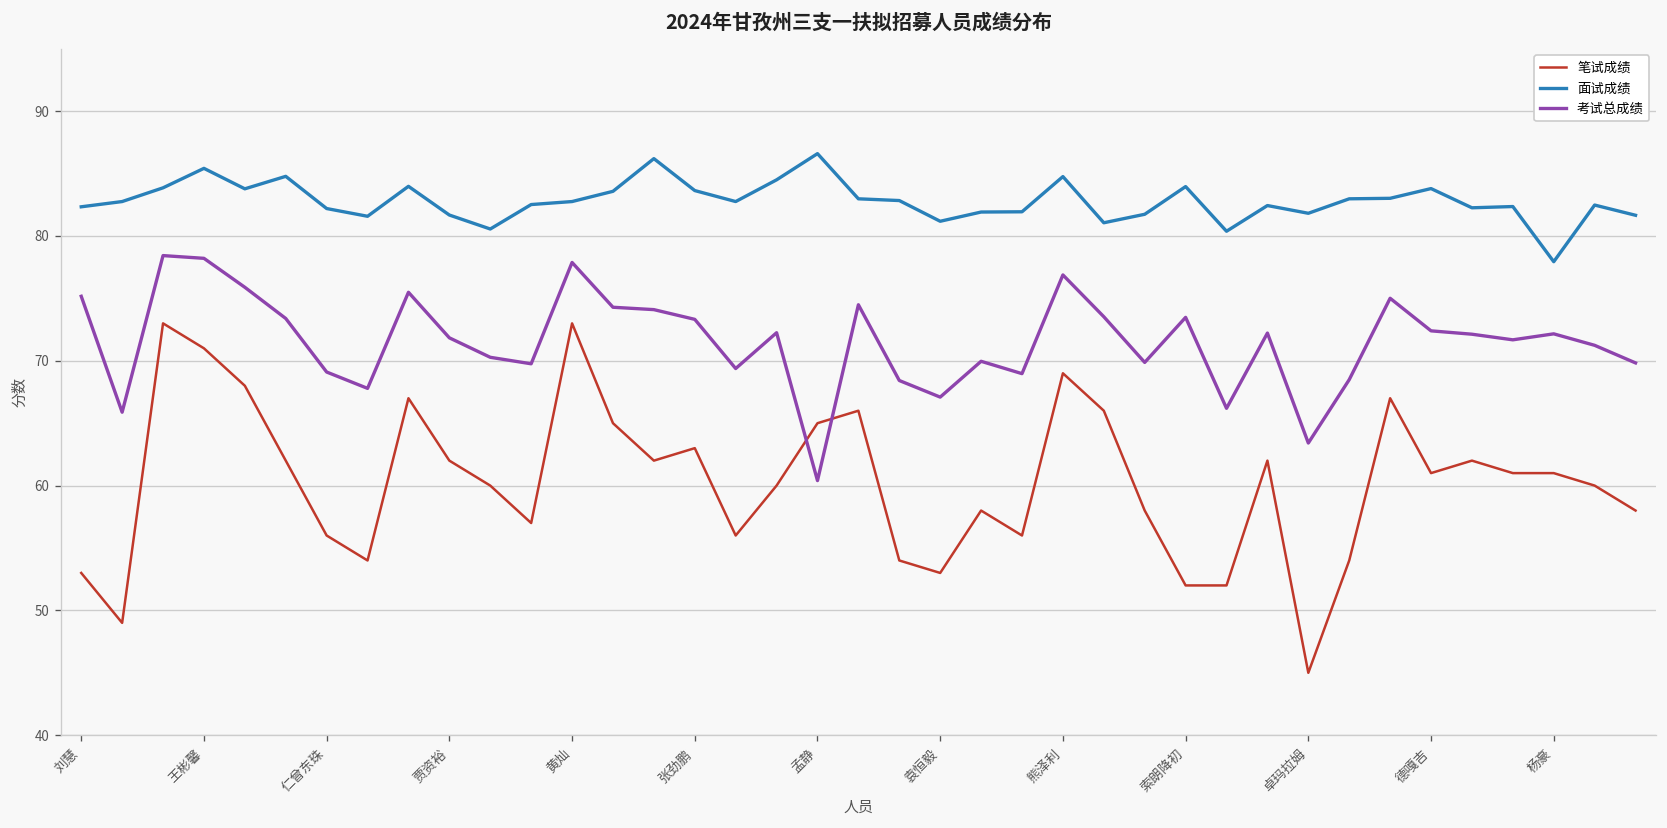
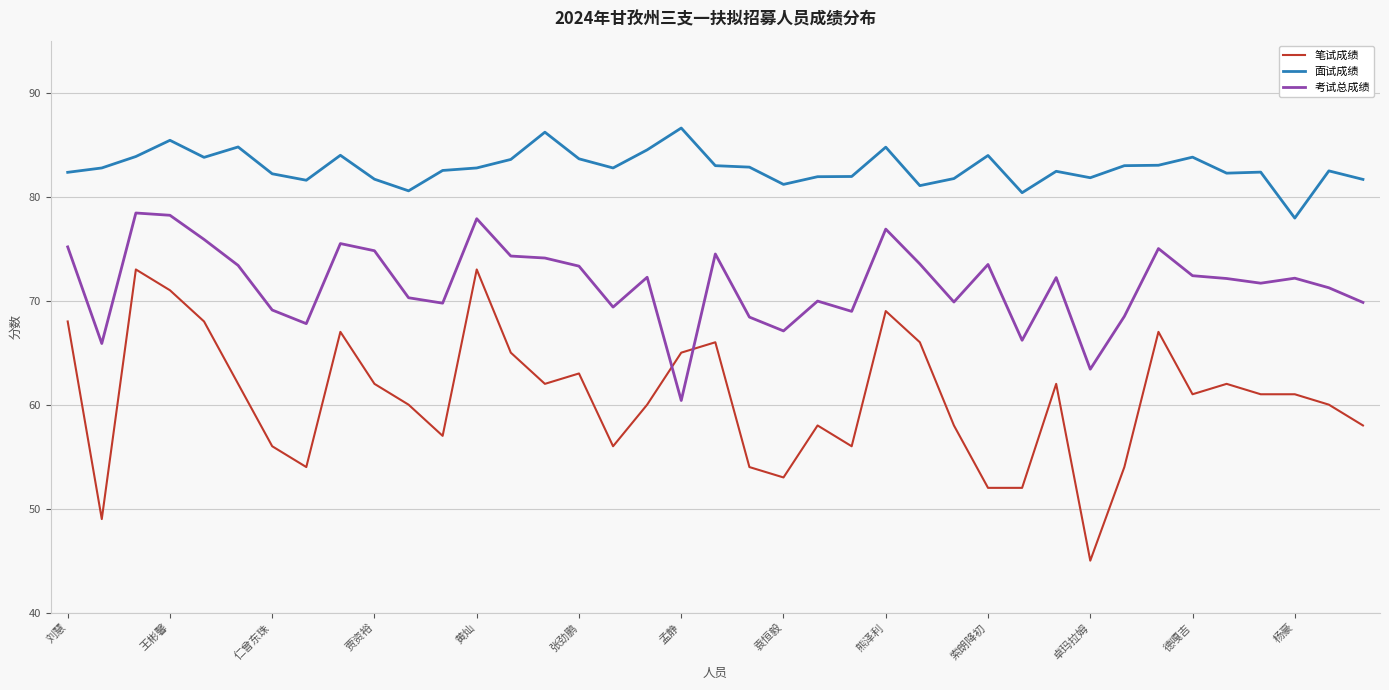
笔试成绩, 刘慧: 53 -> 68
考试总成绩, 贾资裕: 71.8 -> 74.8
